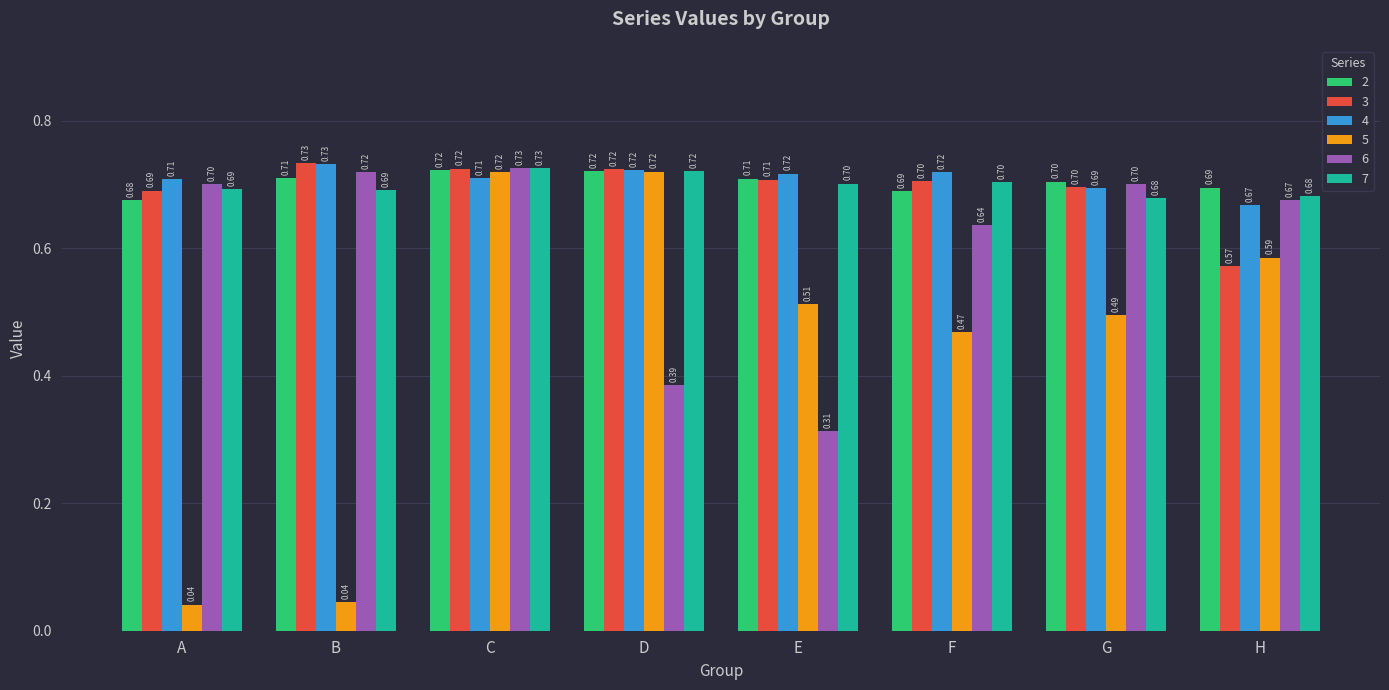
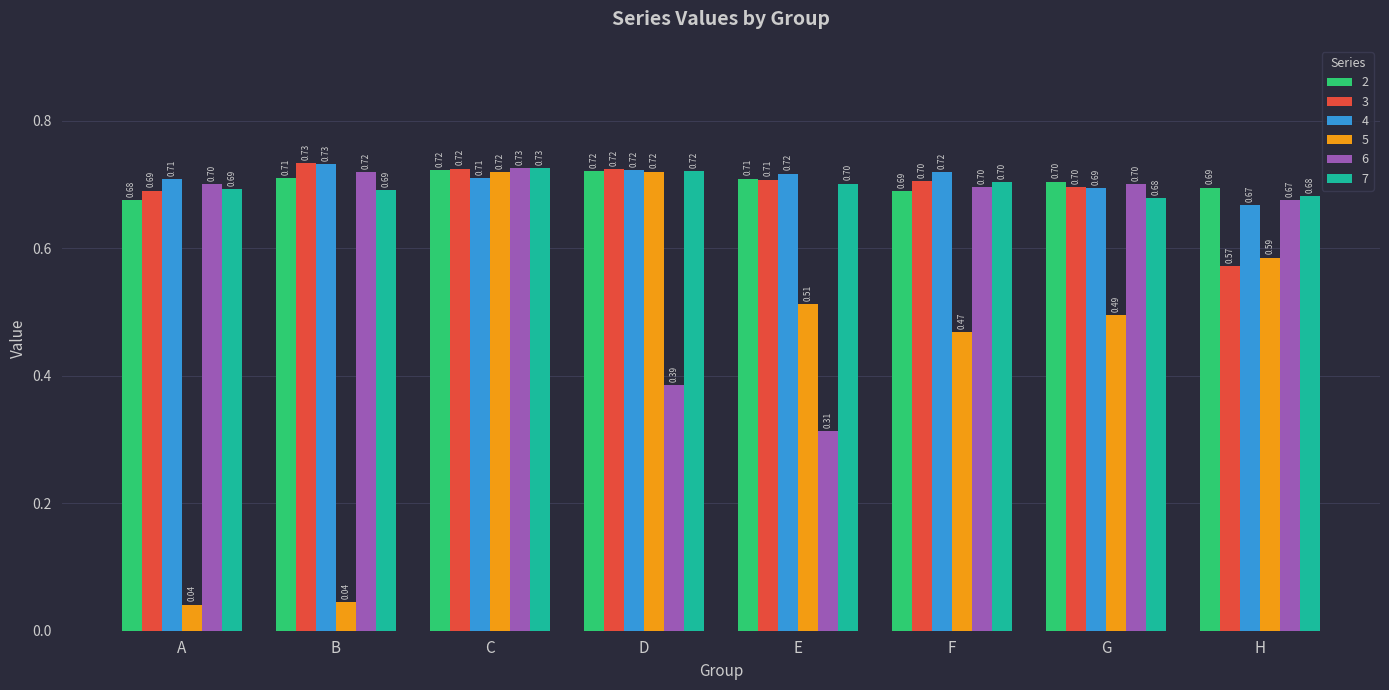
6, F: 0.64 -> 0.70
